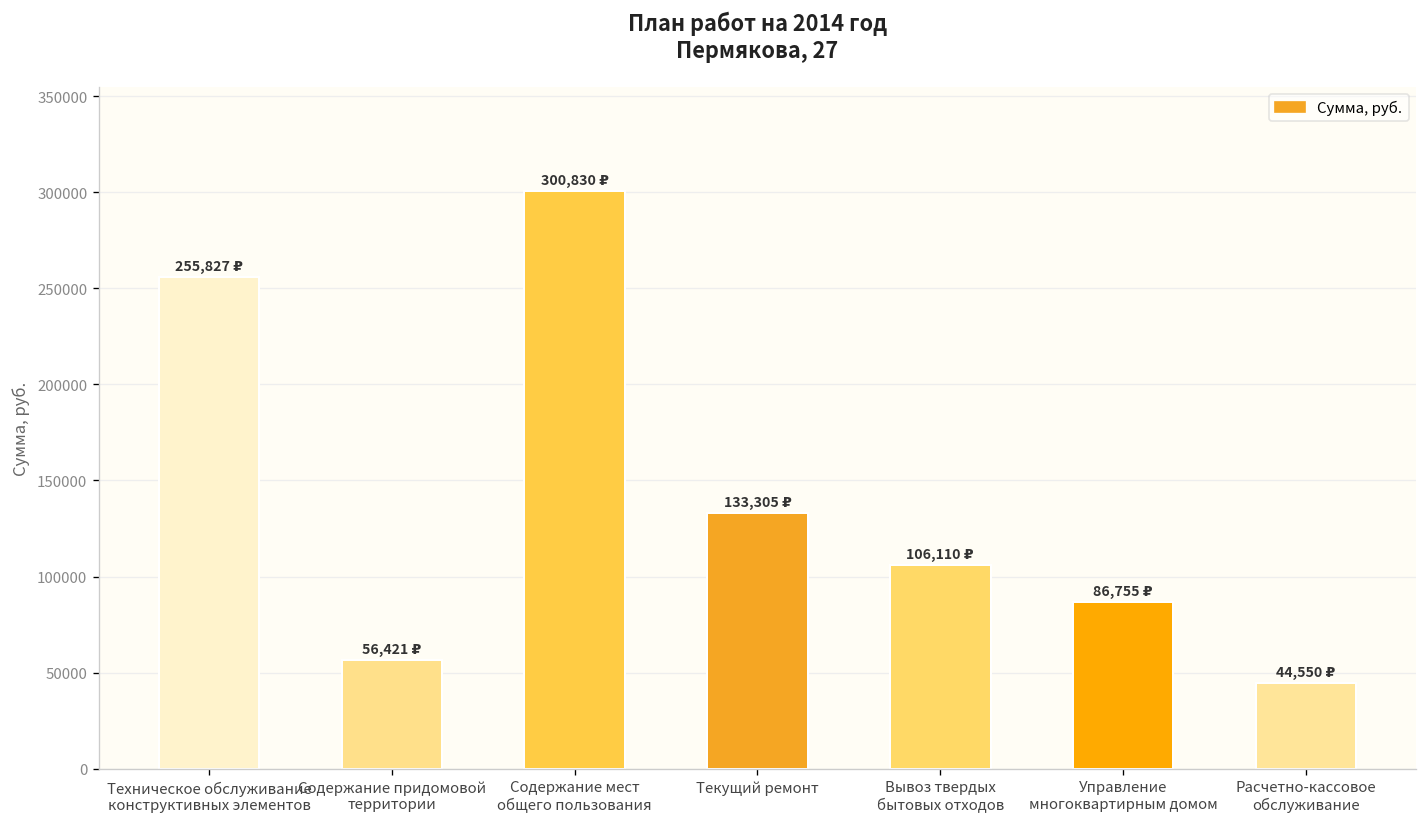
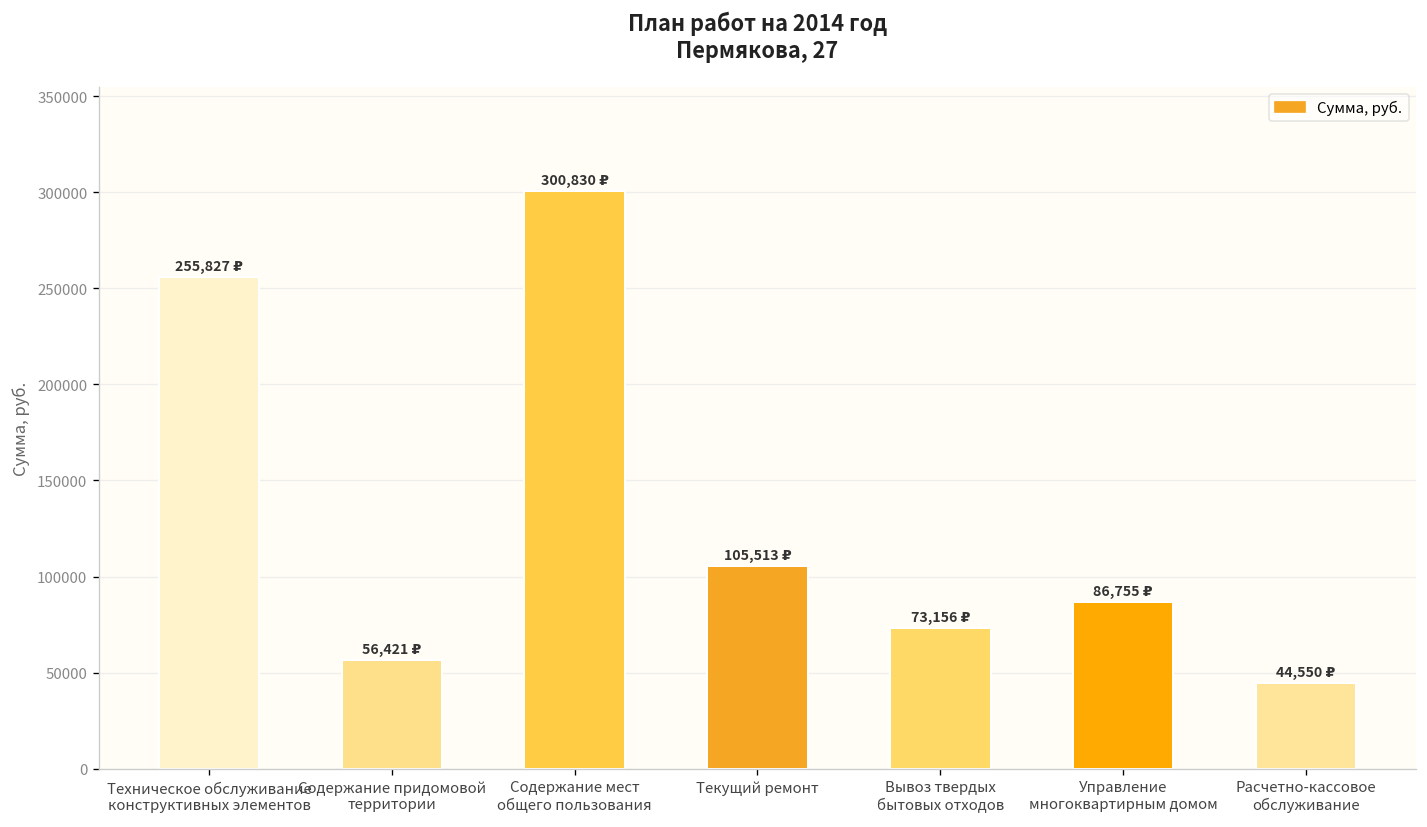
Текущий ремонт: 133,305 -> 105,513
Вывоз твердых бытовых отходов: 106,110 -> 73,156
